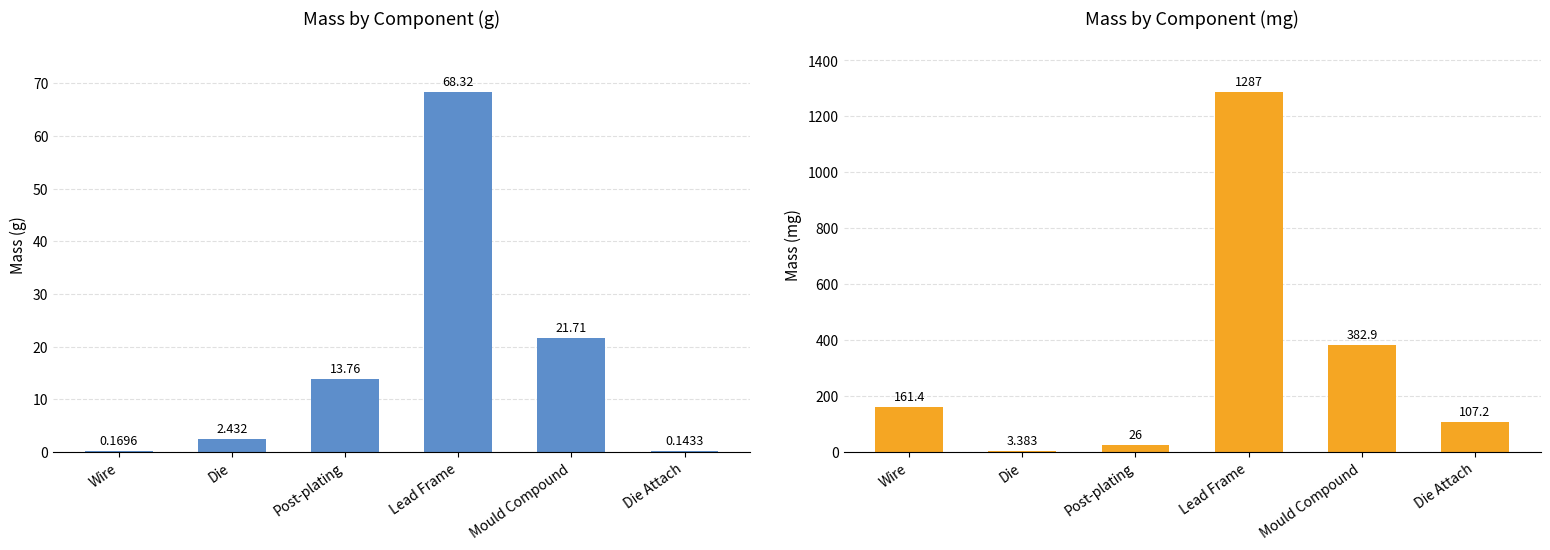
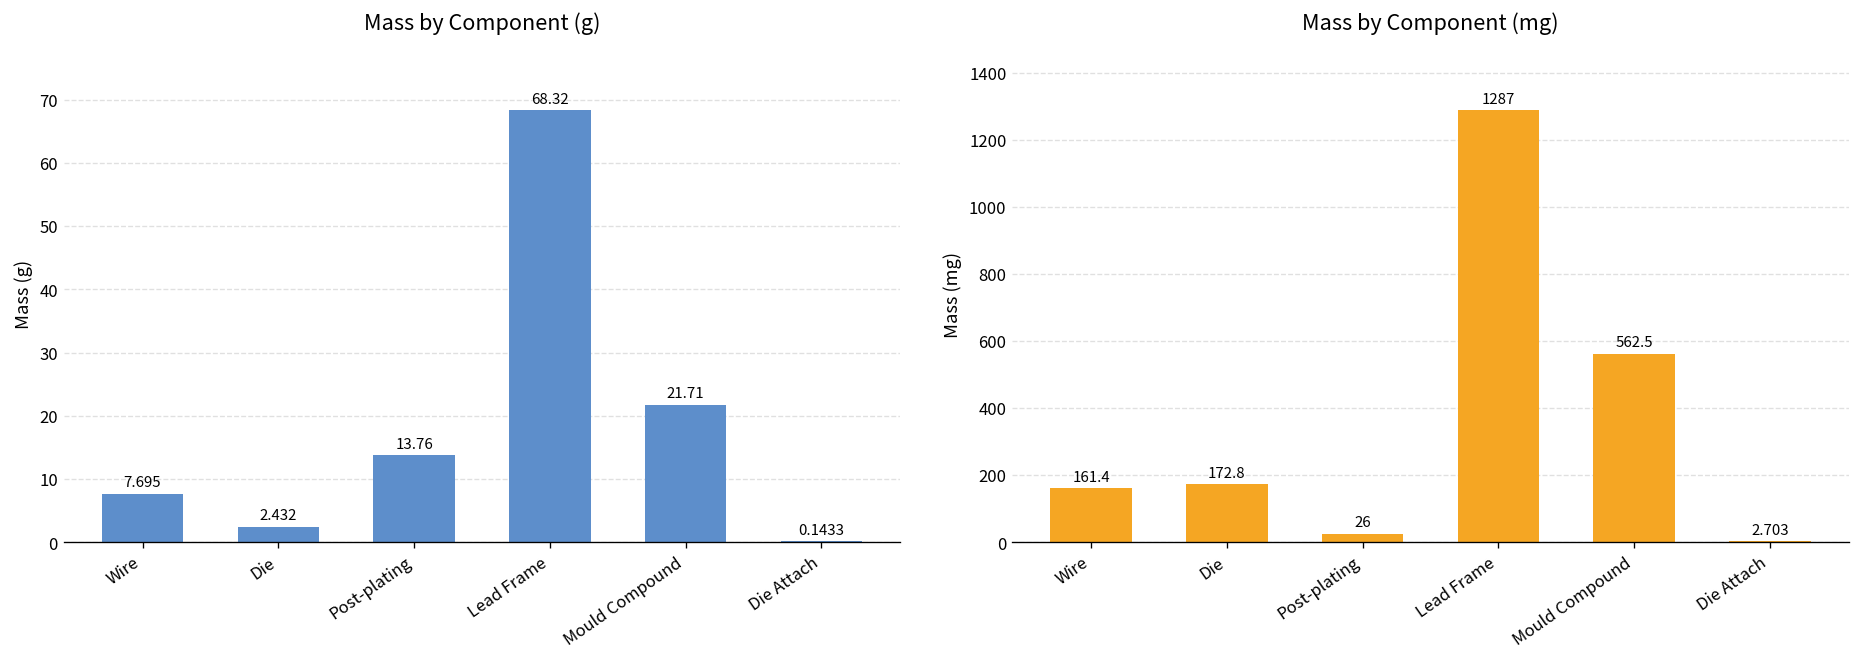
Mass by Component (g), Wire: 0.1696 -> 7.695
Mass by Component (mg), Die: 3.383 -> 172.8
Mass by Component (mg), Mould Compound: 382.9 -> 562.5
Mass by Component (mg), Die Attach: 107.2 -> 2.703
